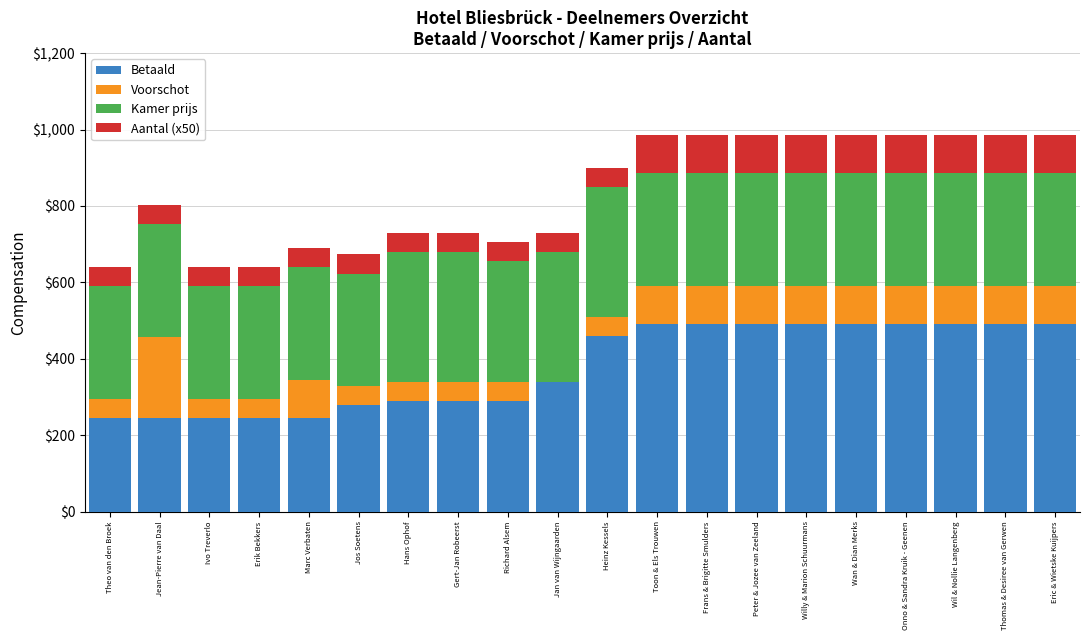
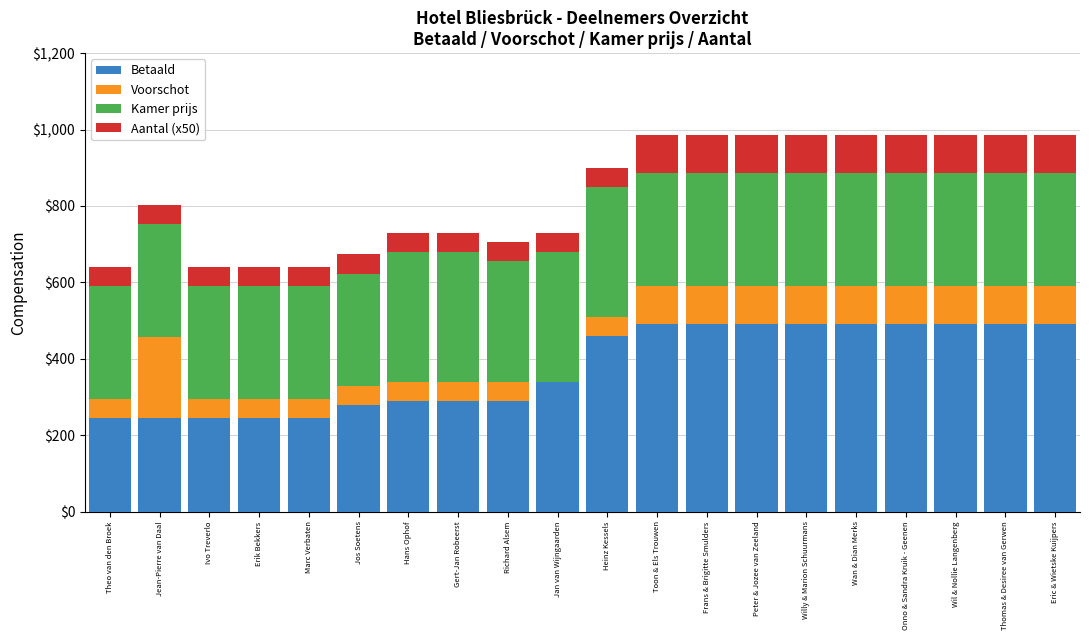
Voorschot, Marc Verbaten: $100 -> $50
